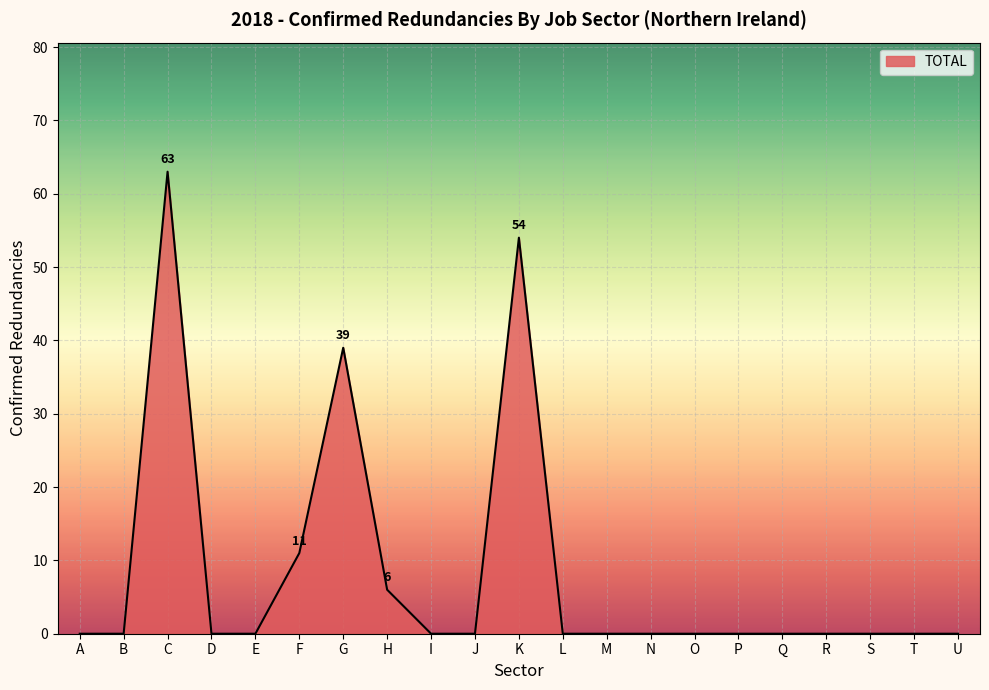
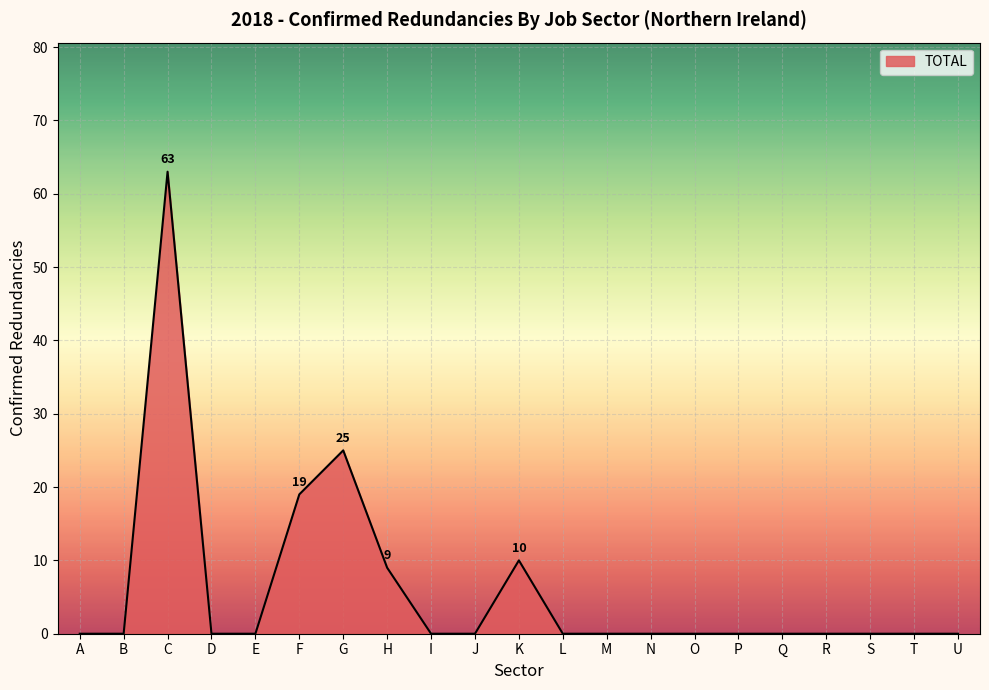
F: 11 -> 19
G: 39 -> 25
H: 6 -> 9
K: 54 -> 10
